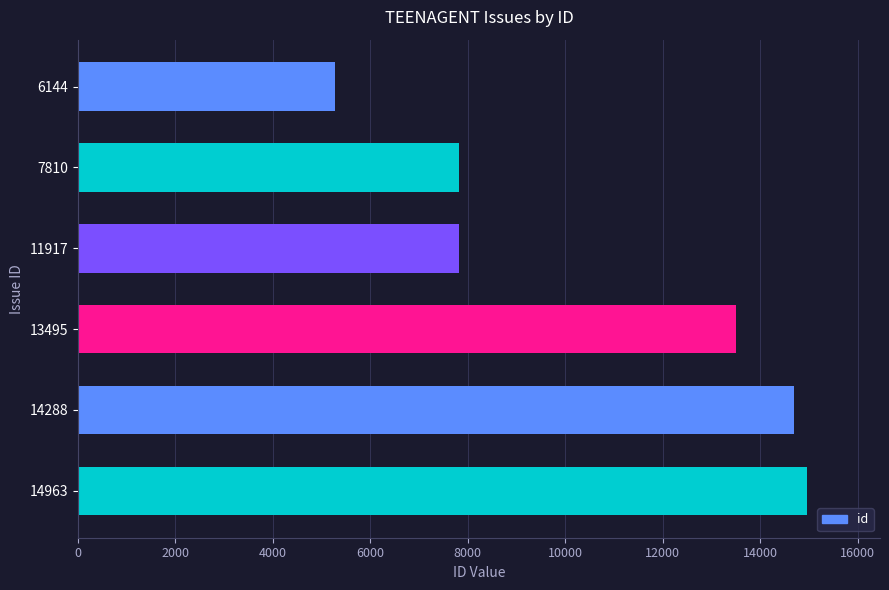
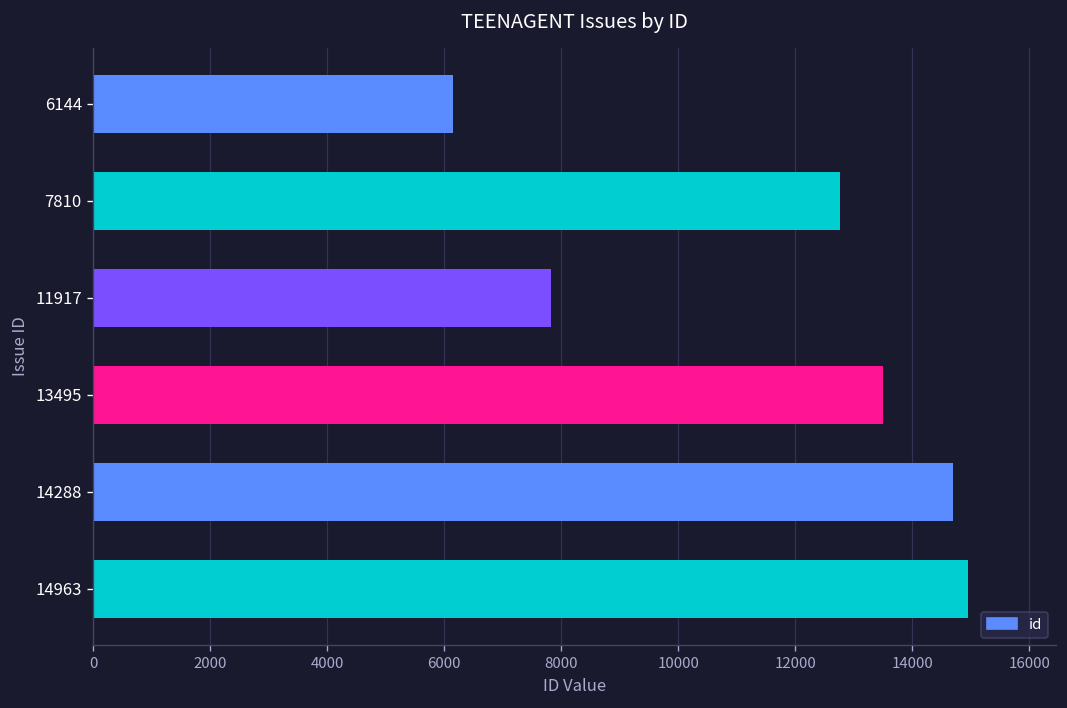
6144: 5300 -> 6100
7810: 7800 -> 12800
